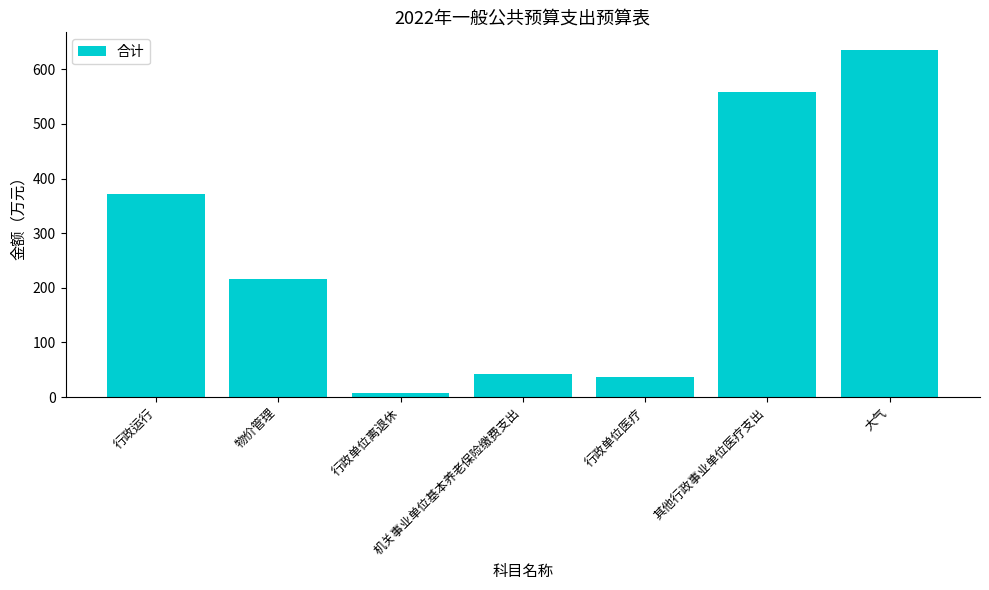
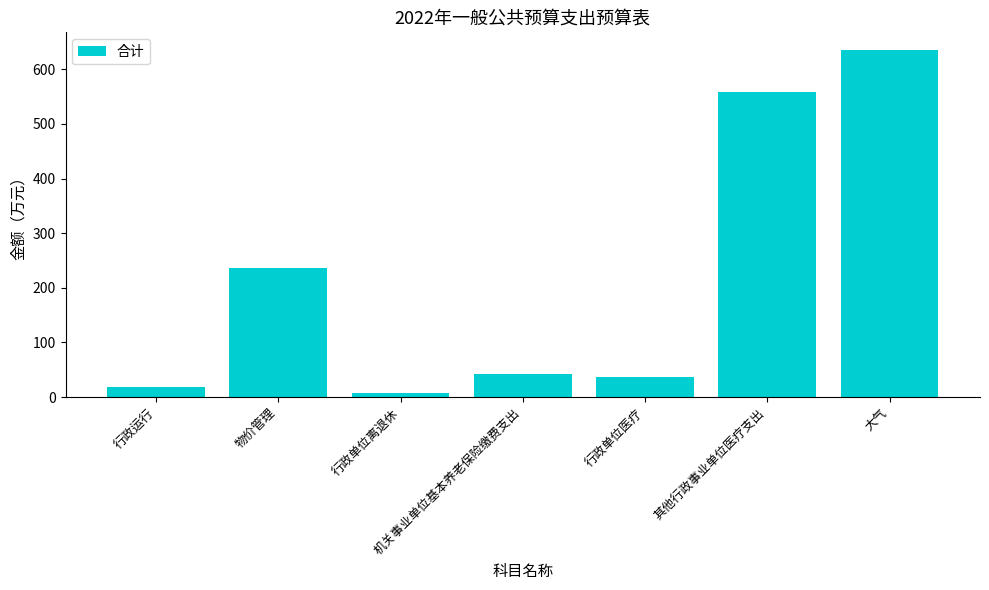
行政运行: 370 -> 20
物价管理: 220 -> 240
